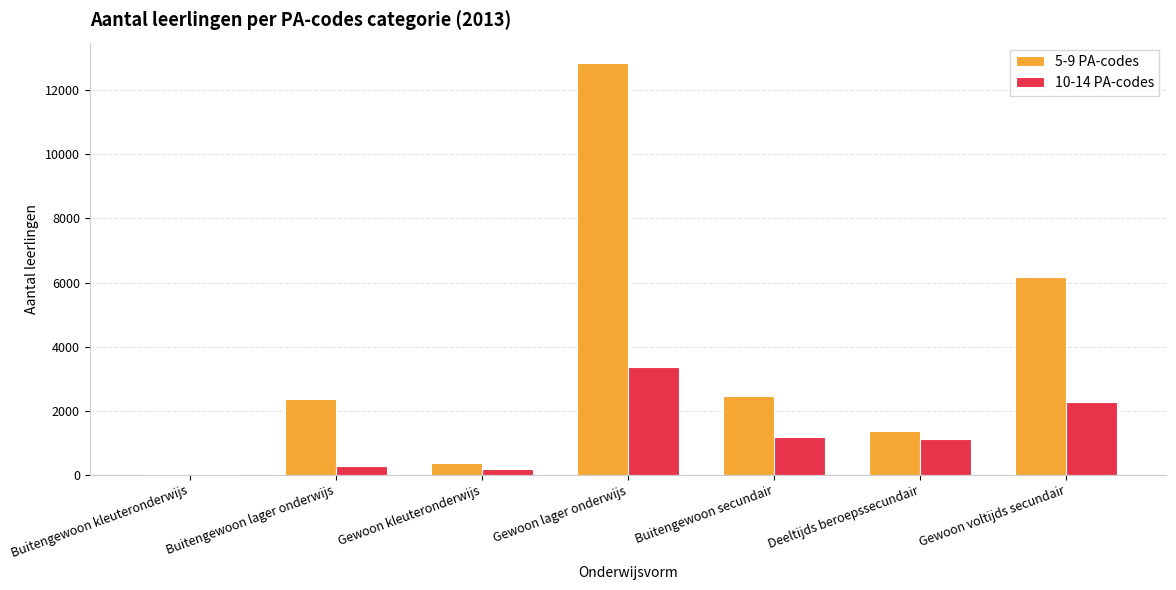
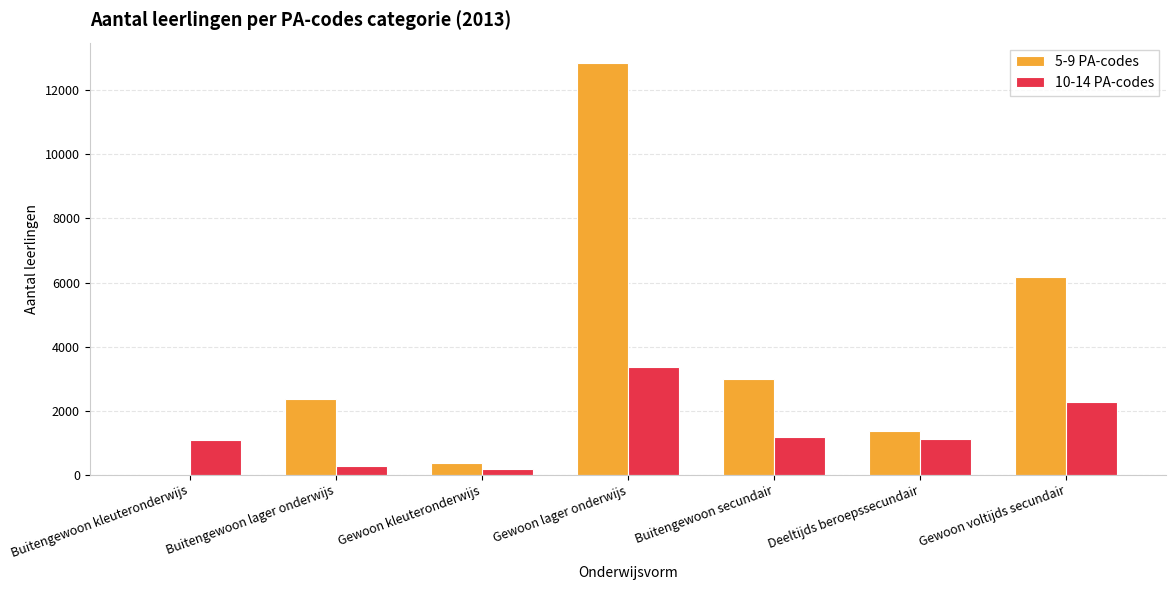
10-14 PA-codes, Buitengewoon kleuteronderwijs: 0 -> 1100
5-9 PA-codes, Buitengewoon secundair: 2400 -> 3000
